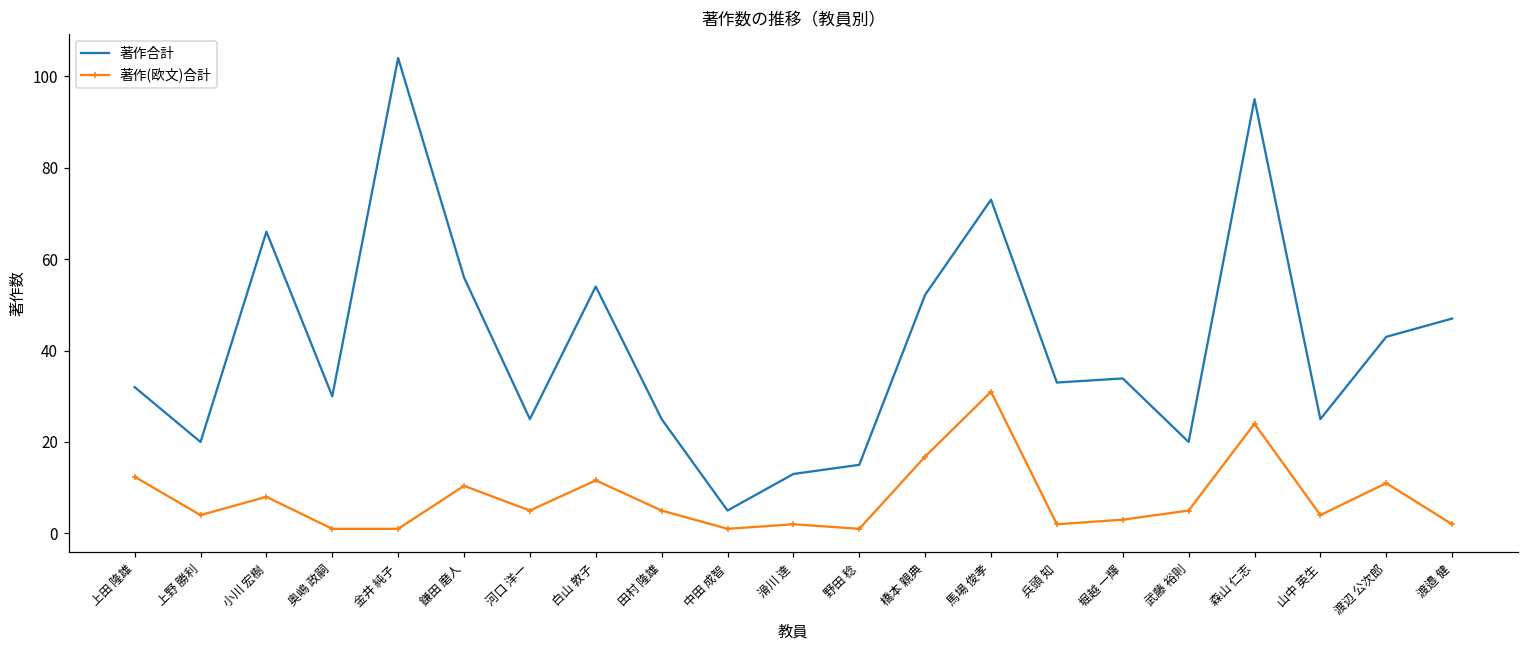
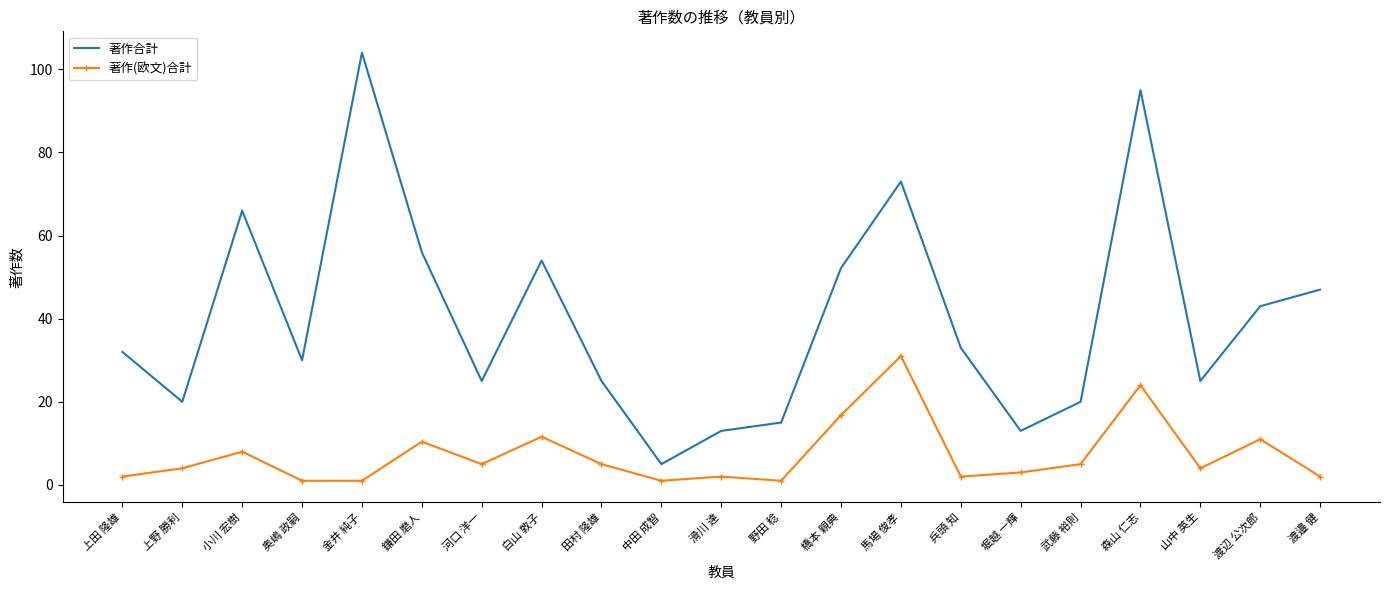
著作(欧文)合計, 上田 隆雄: 12 -> 2
著作合計, 堀越 一輝: 34 -> 13
